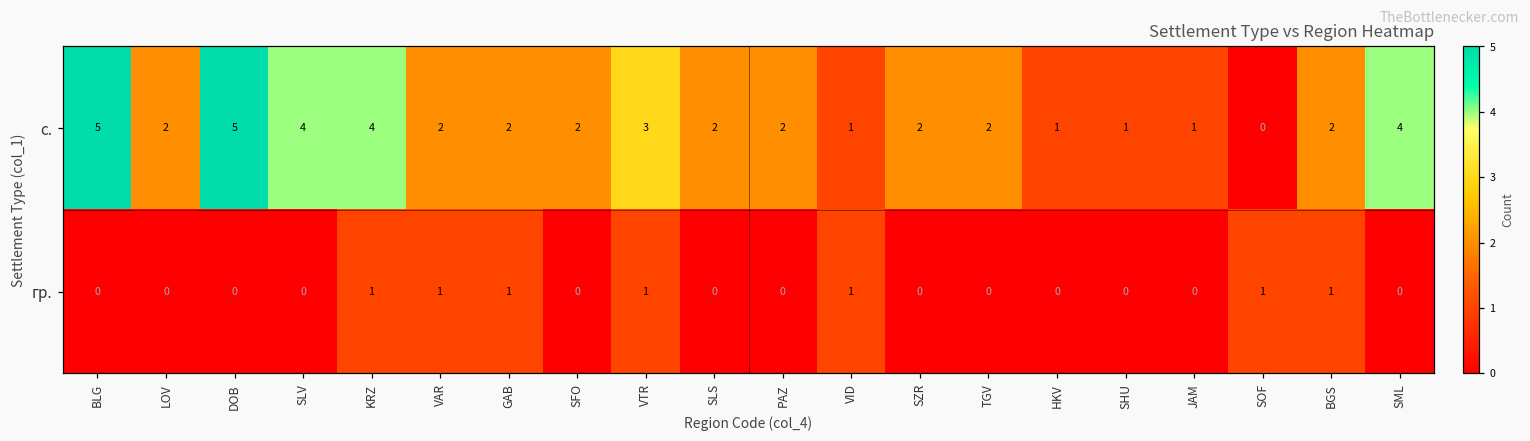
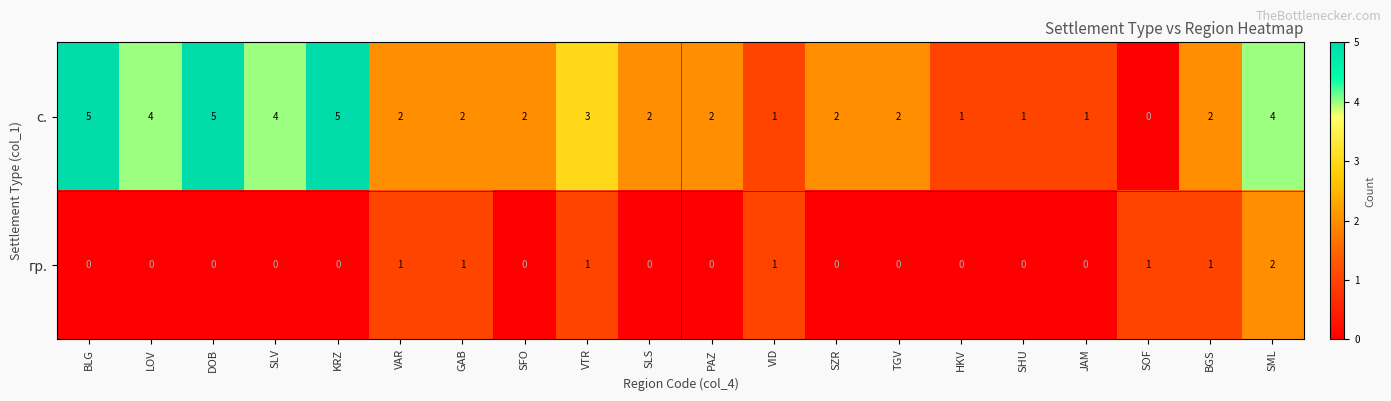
с., LOV: 2 -> 4
с., KRZ: 4 -> 5
гр., KRZ: 1 -> 0
гр., SML: 0 -> 2
